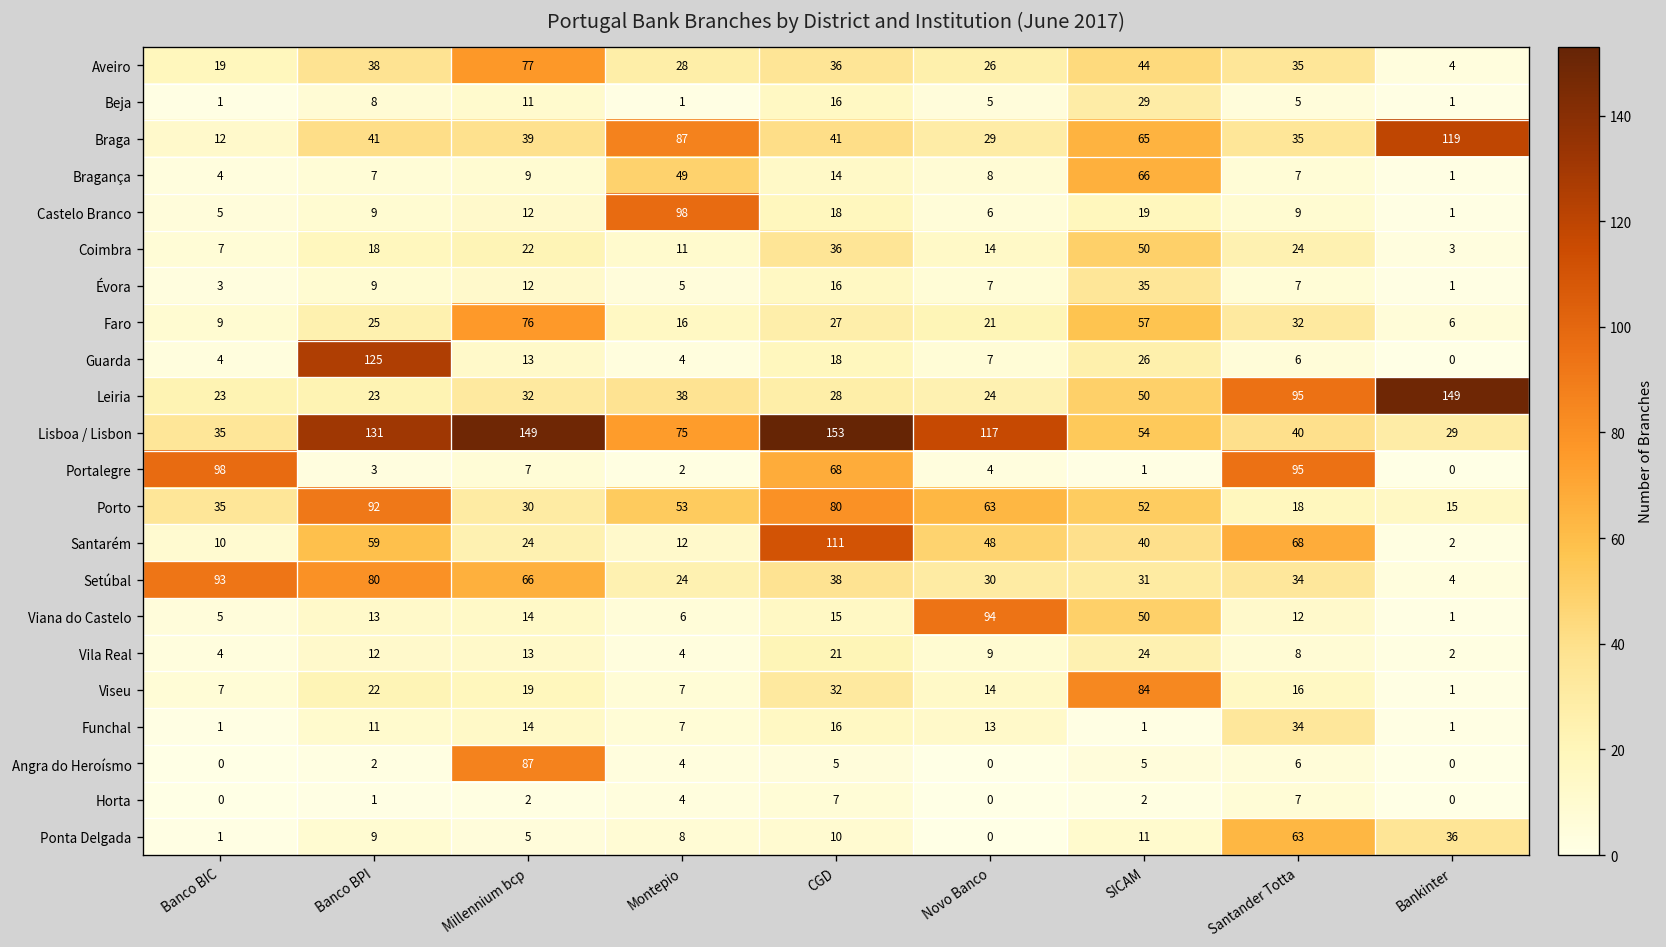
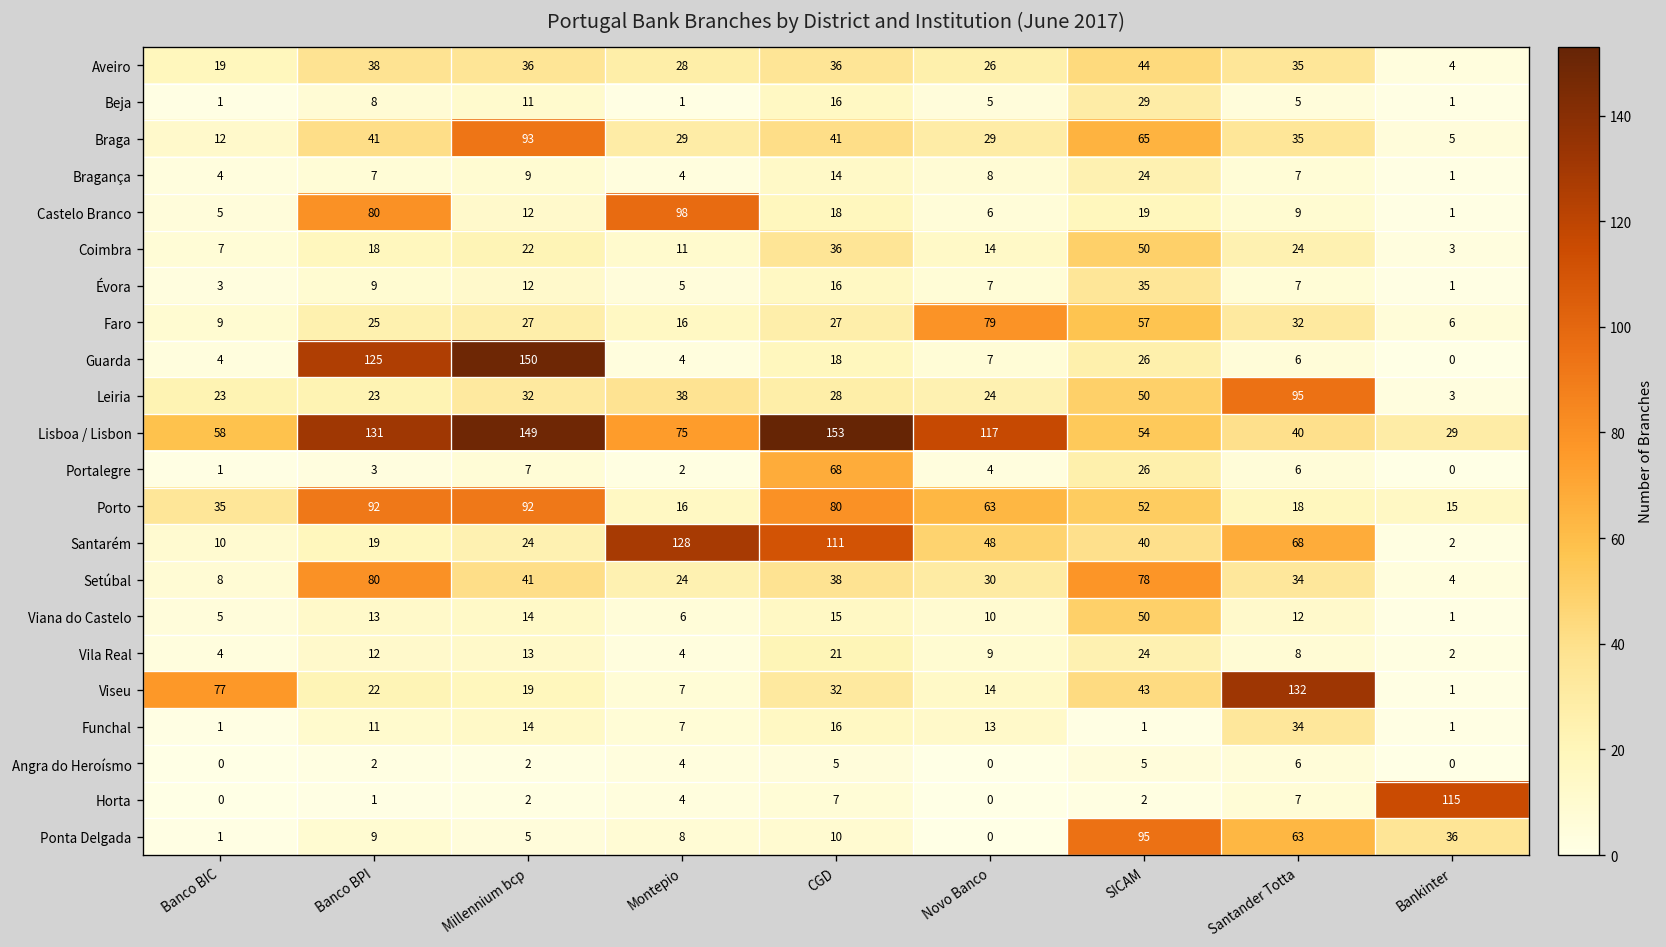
Aveiro, Millennium bcp: 77 -> 36
Braga, Millennium bcp: 39 -> 93
Braga, Montepio: 87 -> 29
Braga, Bankinter: 119 -> 5
Bragança, Montepio: 49 -> 4
Bragança, SICAM: 66 -> 24
Castelo Branco, Banco BPI: 9 -> 80
Faro, Millennium bcp: 76 -> 27
Faro, Novo Banco: 21 -> 79
Guarda, Millennium bcp: 13 -> 150
Leiria, Bankinter: 149 -> 3
Lisboa / Lisbon, Banco BIC: 35 -> 58
Portalegre, Banco BIC: 98 -> 1
Portalegre, SICAM: 1 -> 26
Portalegre, Santander Totta: 95 -> 6
Porto, Millennium bcp: 30 -> 92
Porto, Montepio: 53 -> 16
Santarém, Banco BPI: 59 -> 19
Santarém, Montepio: 12 -> 128
Setúbal, Banco BIC: 93 -> 8
Setúbal, Millennium bcp: 66 -> 41
Setúbal, SICAM: 31 -> 78
Viana do Castelo, Novo Banco: 94 -> 10
Viseu, Banco BIC: 7 -> 77
Viseu, SICAM: 84 -> 43
Viseu, Santander Totta: 16 -> 132
Angra do Heroísmo, Millennium bcp: 87 -> 2
Horta, Bankinter: 0 -> 115
Ponta Delgada, SICAM: 11 -> 95
